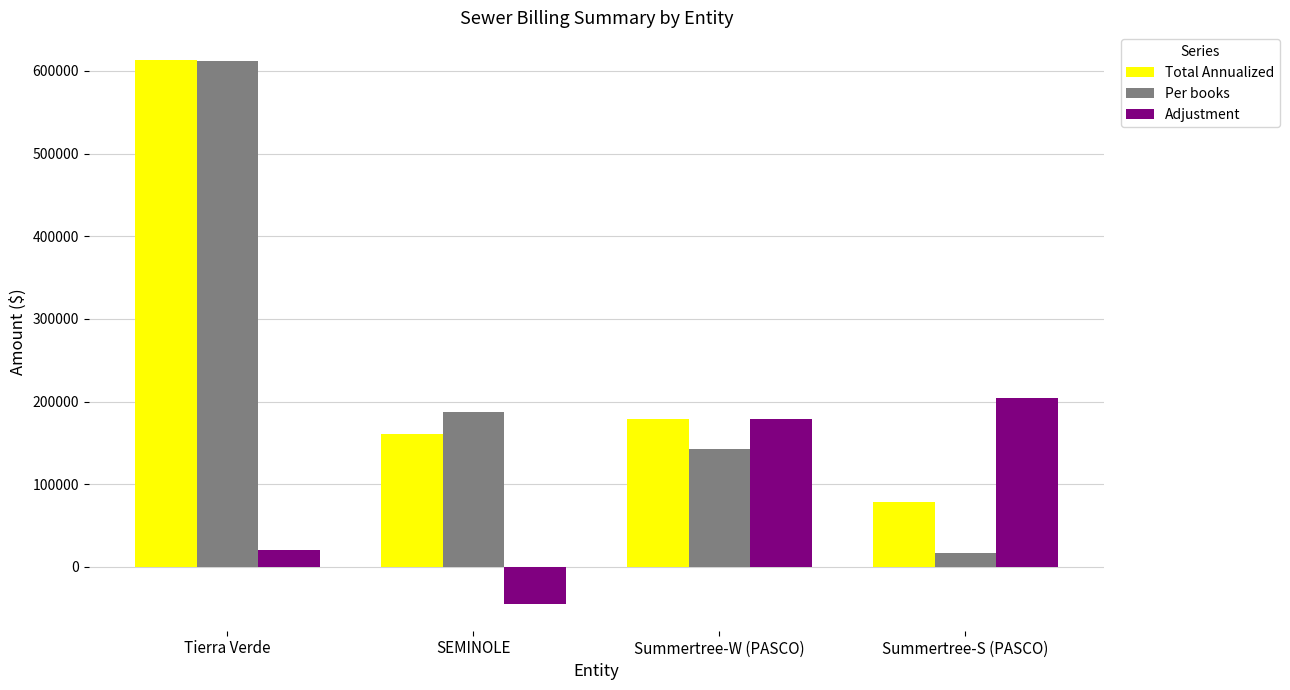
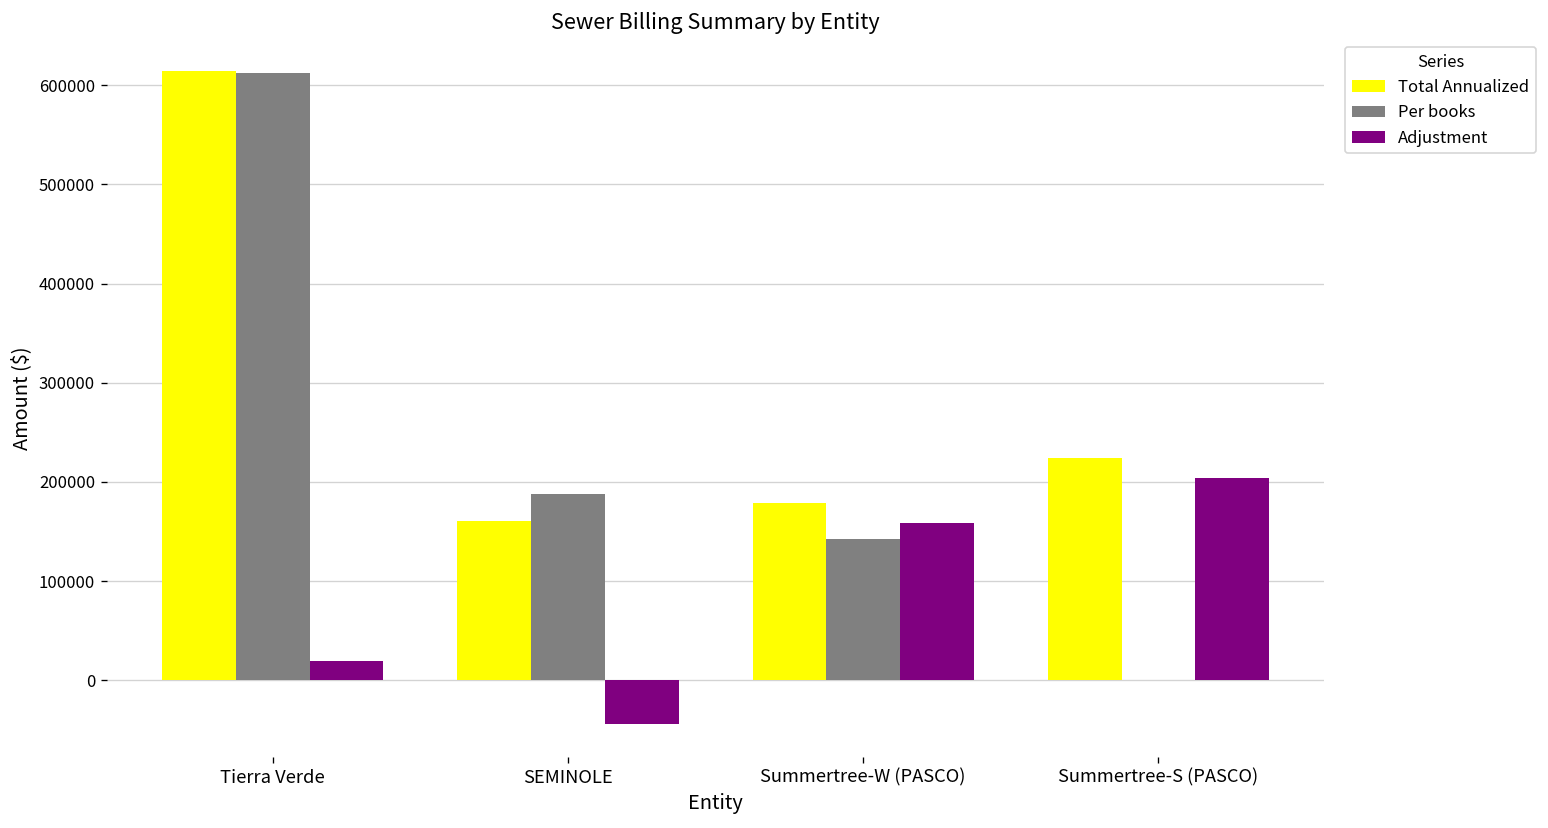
Adjustment, Summertree-W (PASCO): 180000 -> 160000
Total Annualized, Summertree-S (PASCO): 80000 -> 220000
Per books, Summertree-S (PASCO): 20000 -> 0
